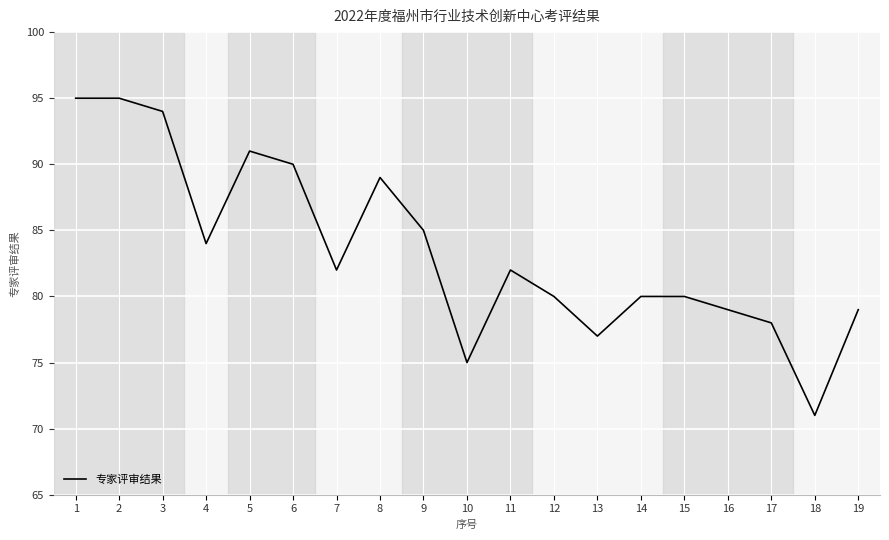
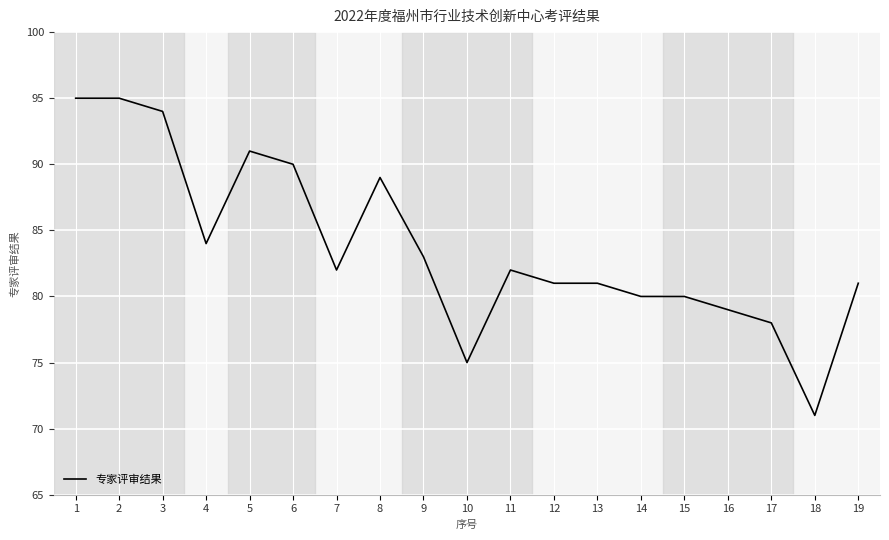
9: 85 -> 83
12: 80 -> 81
13: 77 -> 81
19: 79 -> 81
